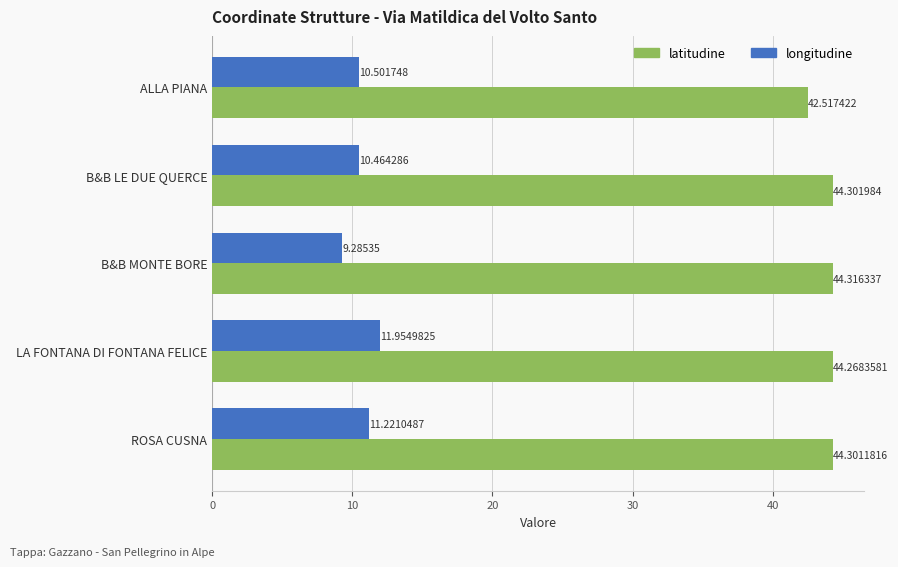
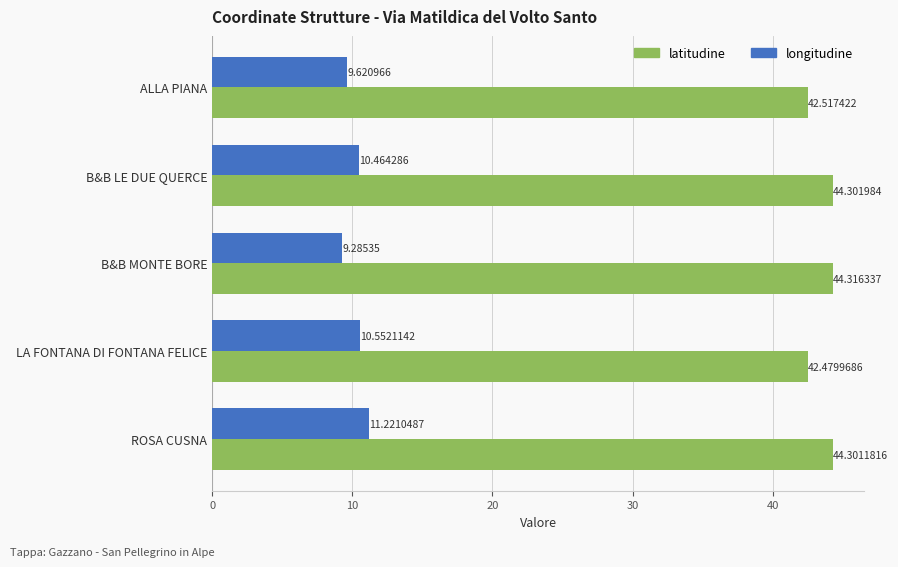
longitudine, ALLA PIANA: 10.501748 -> 9.620966
longitudine, LA FONTANA DI FONTANA FELICE: 11.9549825 -> 10.5521142
latitudine, LA FONTANA DI FONTANA FELICE: 44.2683581 -> 42.4799686
